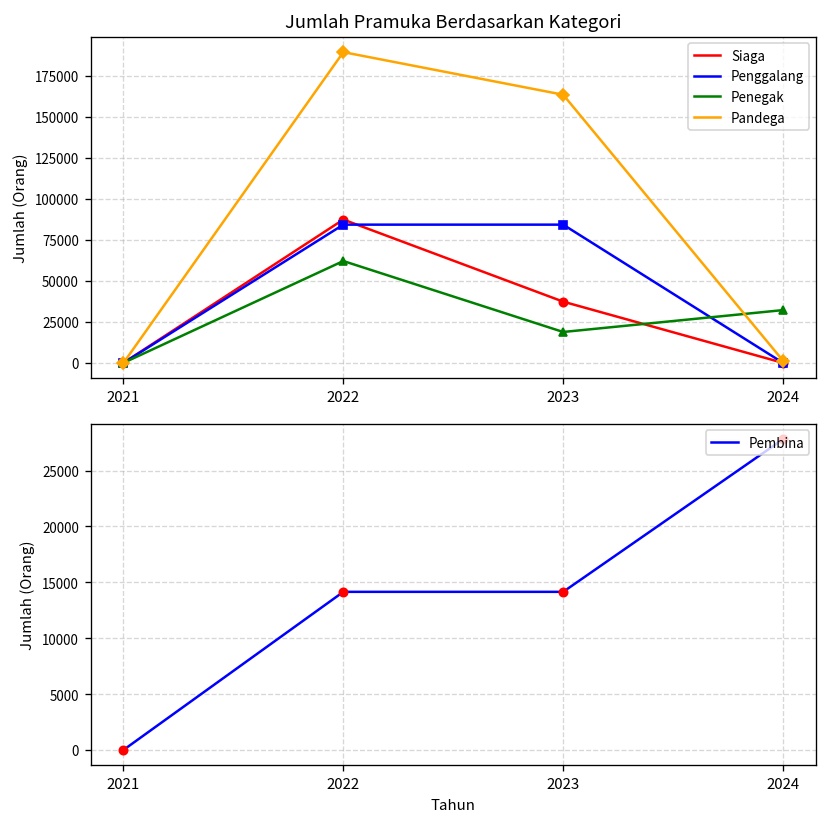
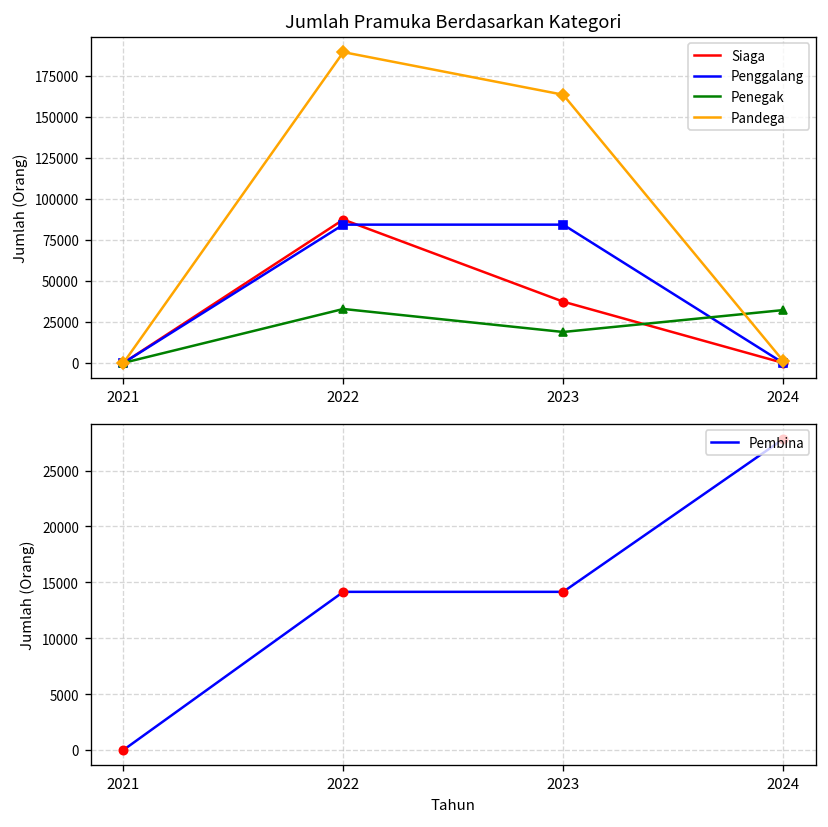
Jumlah Pramuka Berdasarkan Kategori, Penegak, 2022: 62000 -> 33000
